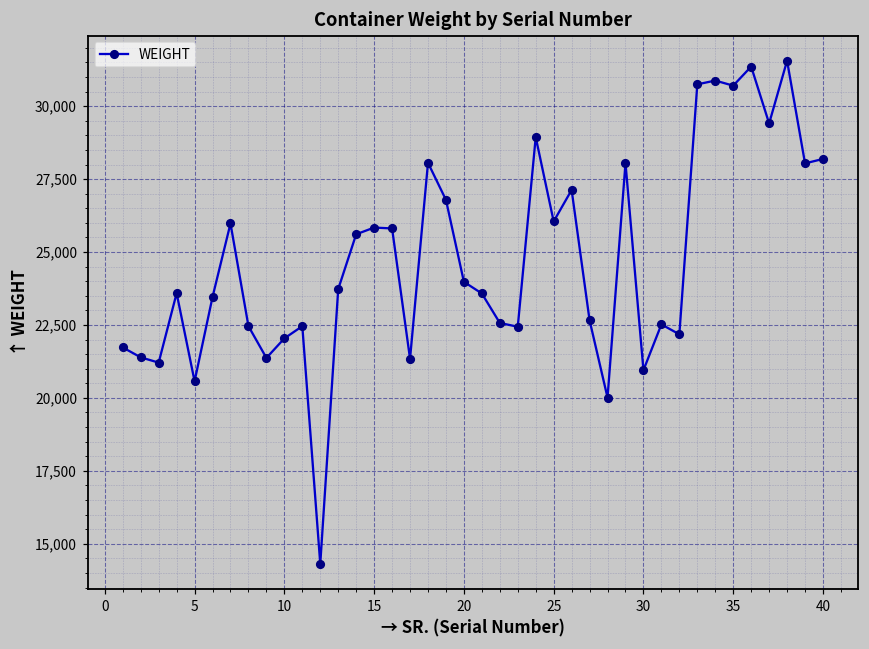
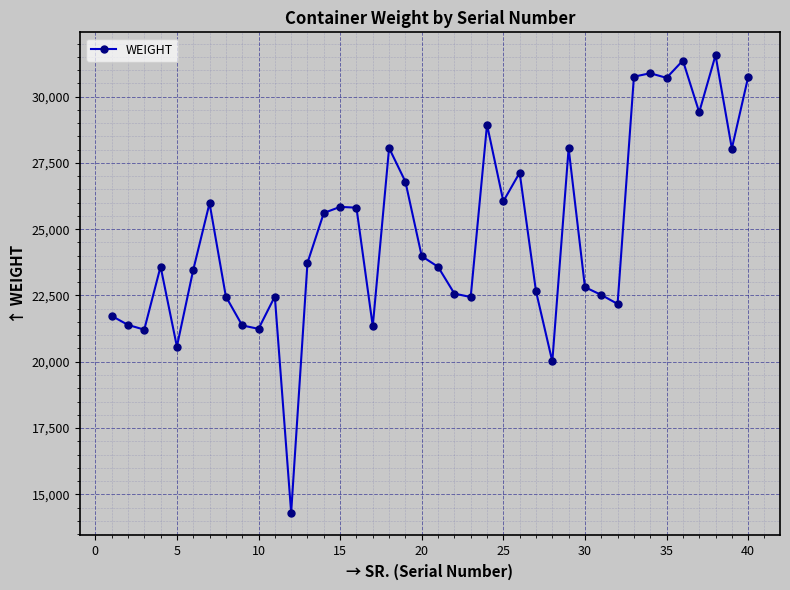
10: 22,000 -> 21,200
30: 21,000 -> 22,800
40: 28,200 -> 30,700
